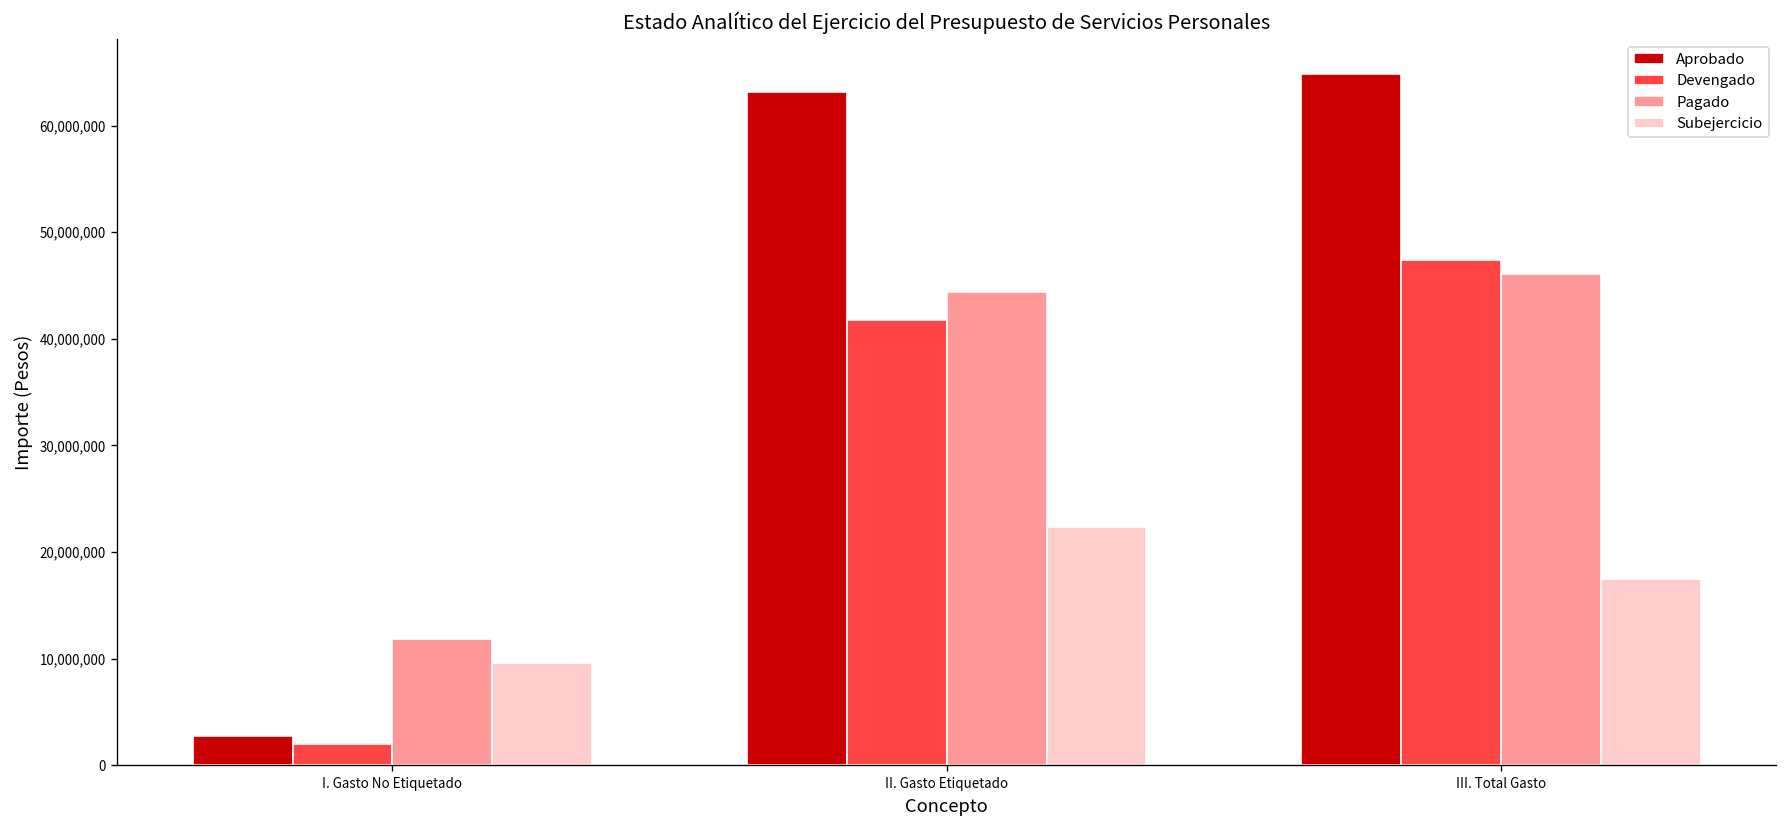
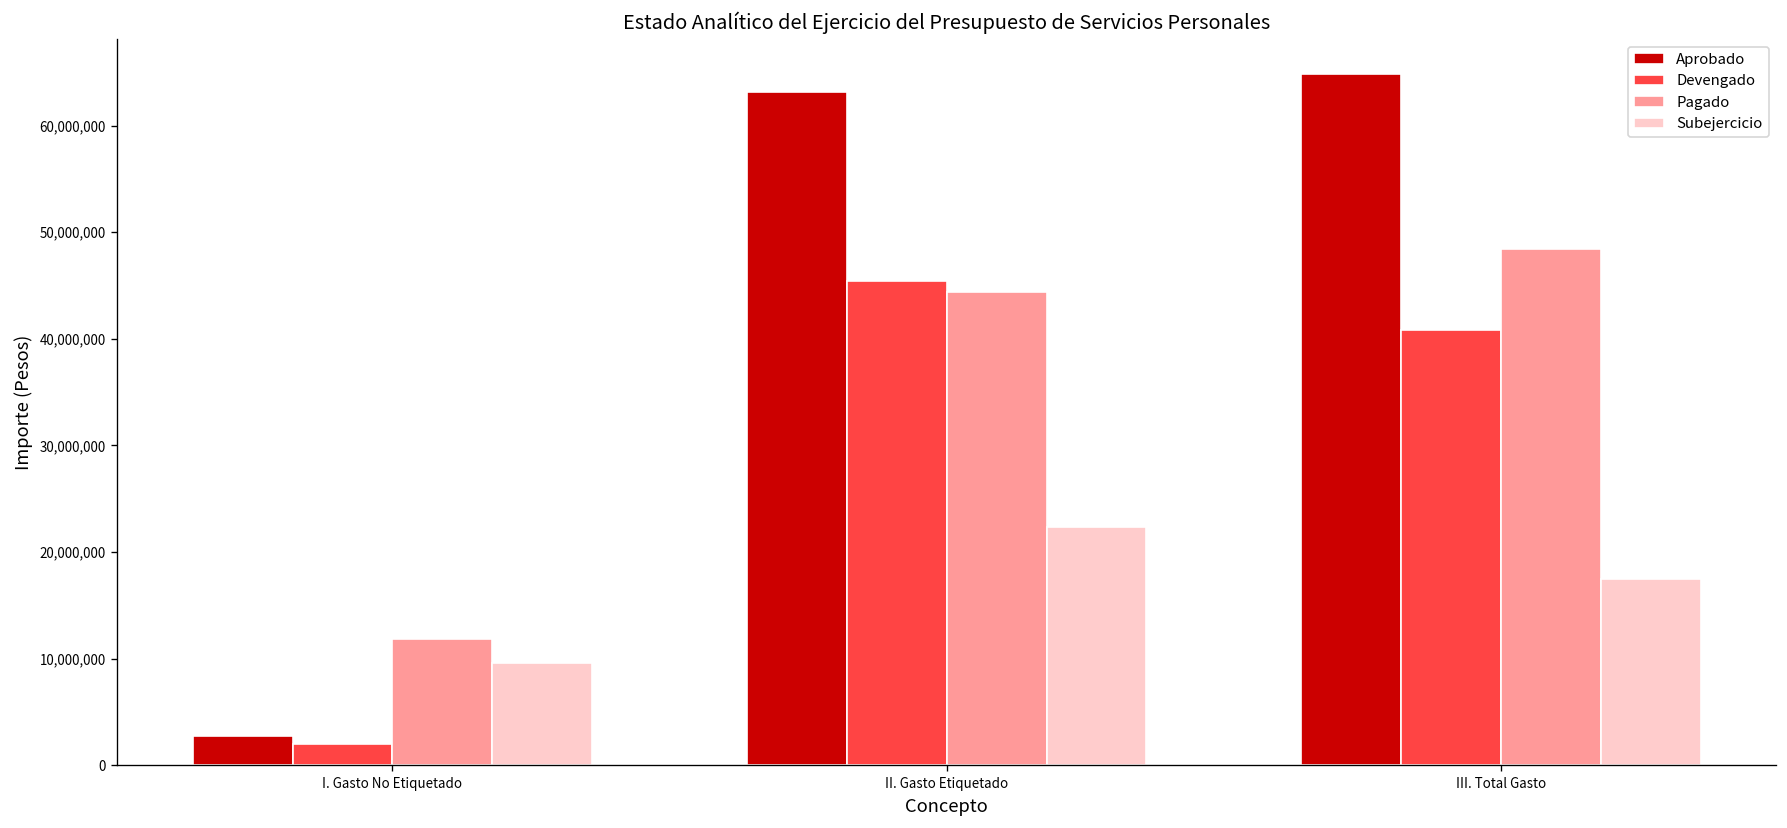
Devengado, II. Gasto Etiquetado: 42,000,000 -> 45,000,000
Devengado, III. Total Gasto: 47,000,000 -> 41,000,000
Pagado, III. Total Gasto: 46,000,000 -> 48,000,000
